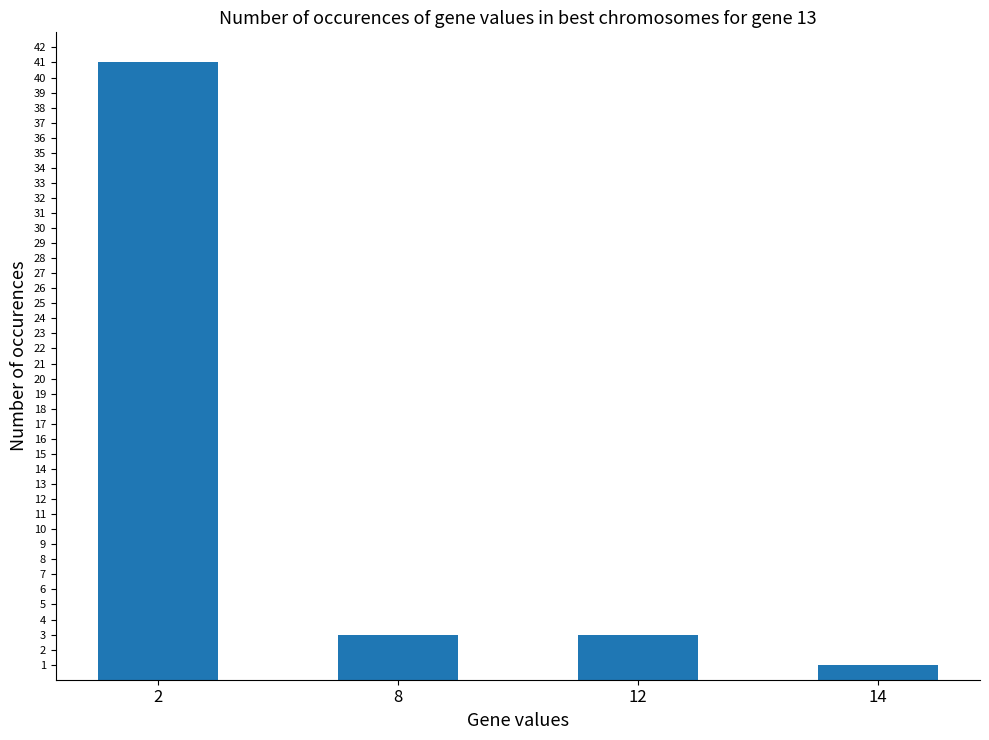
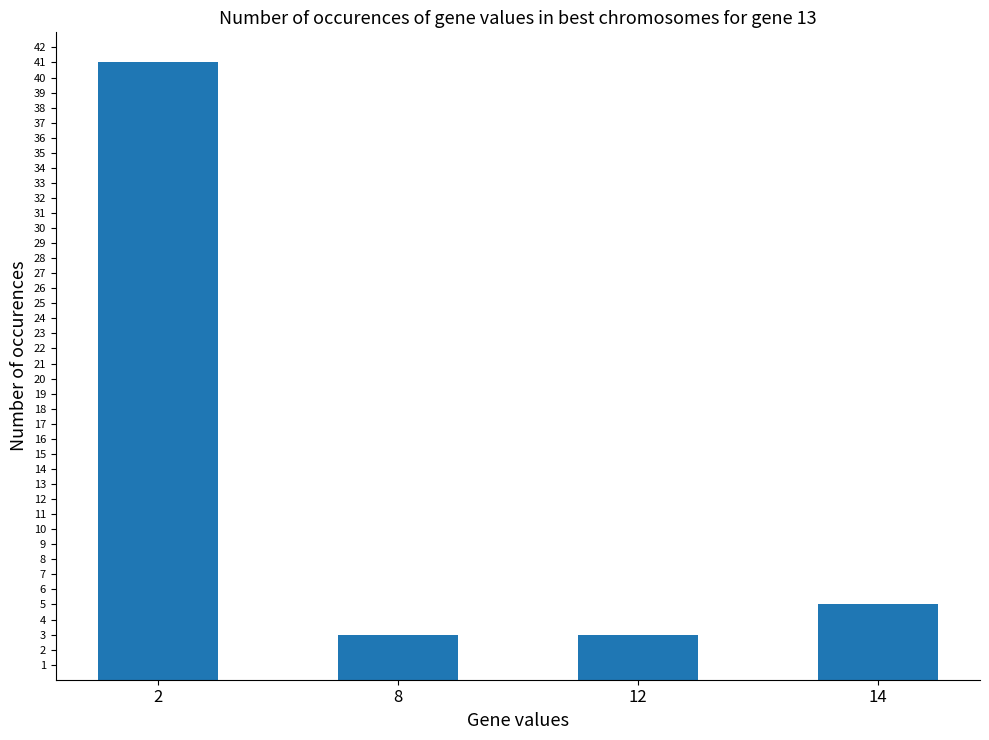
14: 1 -> 5
